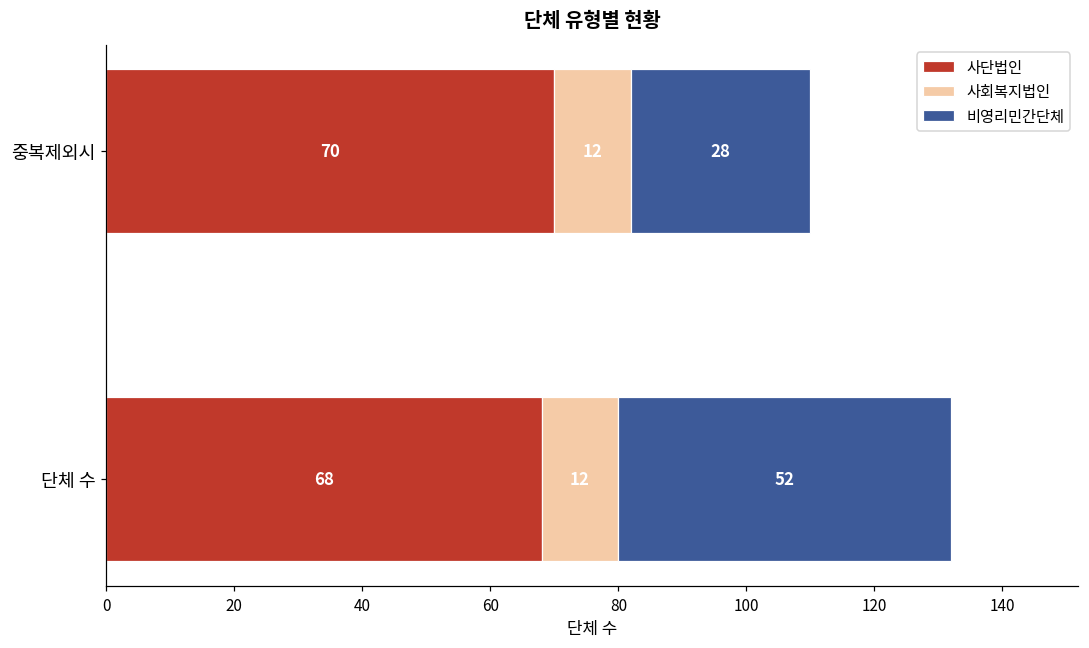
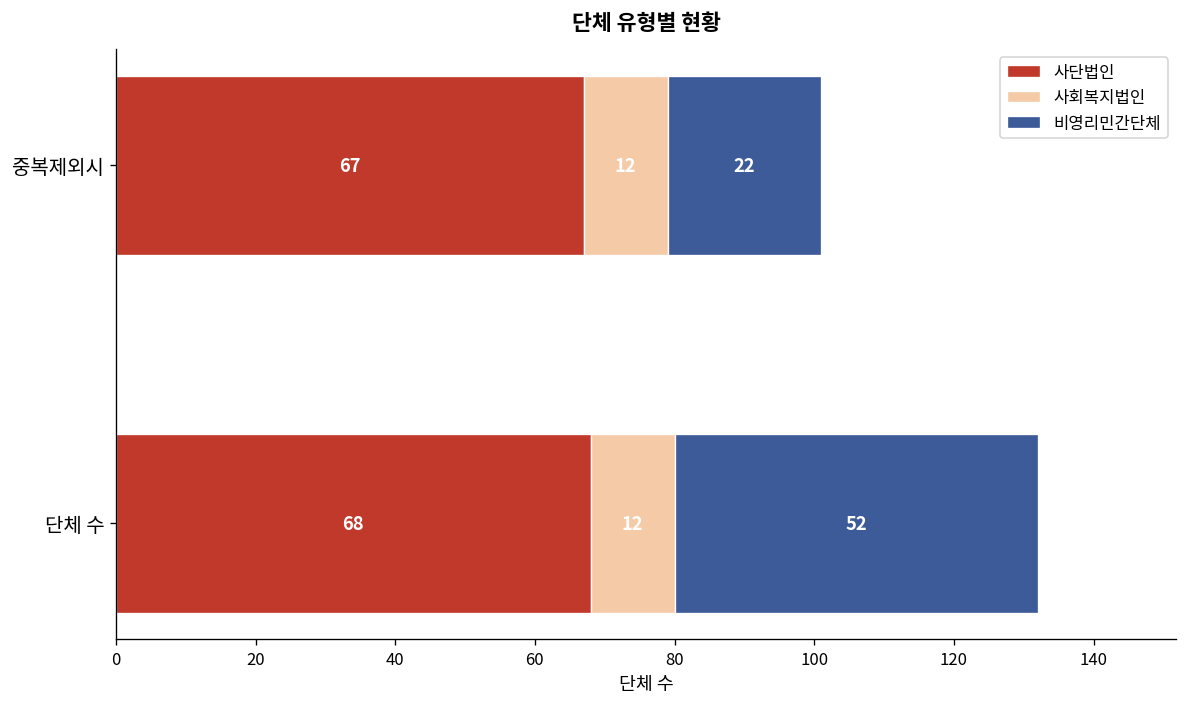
사단법인, 중복제외시: 70 -> 67
비영리민간단체, 중복제외시: 28 -> 22
